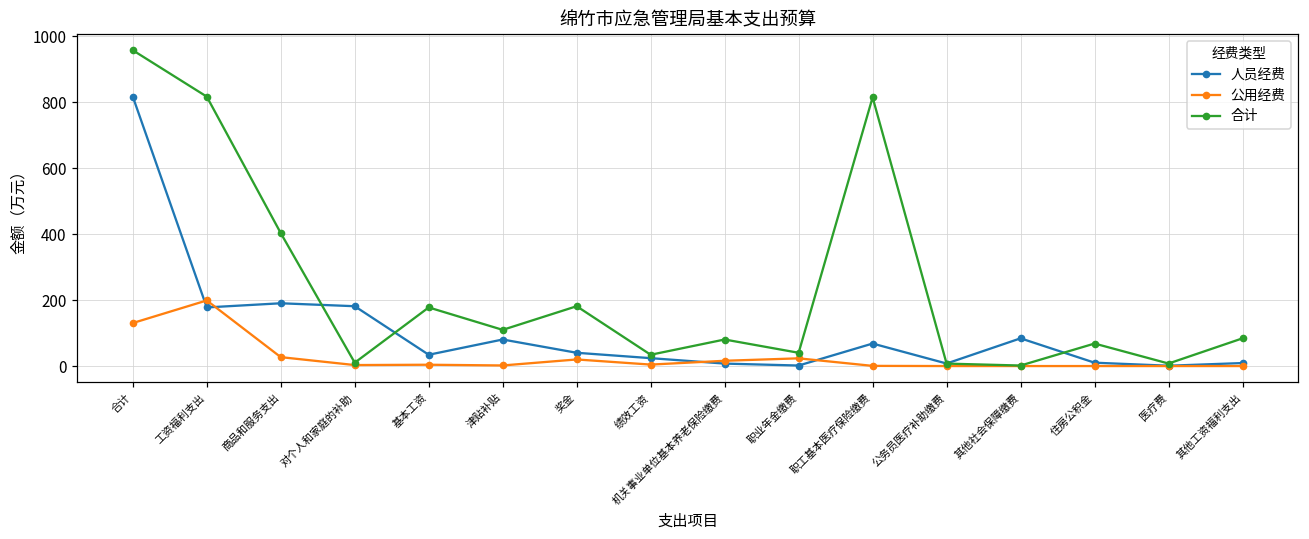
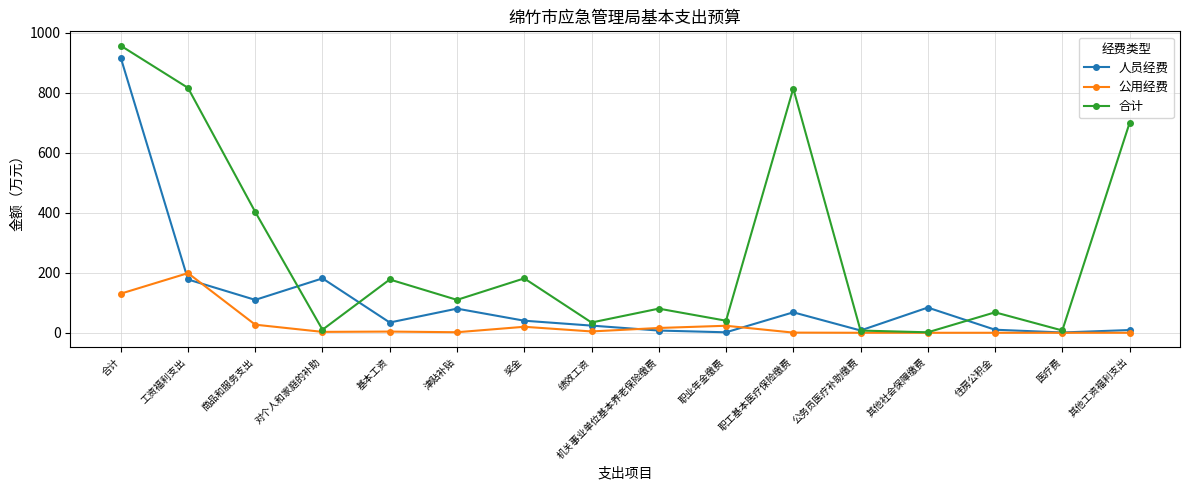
人员经费, 合计: 820 -> 920
人员经费, 商品和服务支出: 190 -> 110
合计, 其他工资福利支出: 80 -> 700
